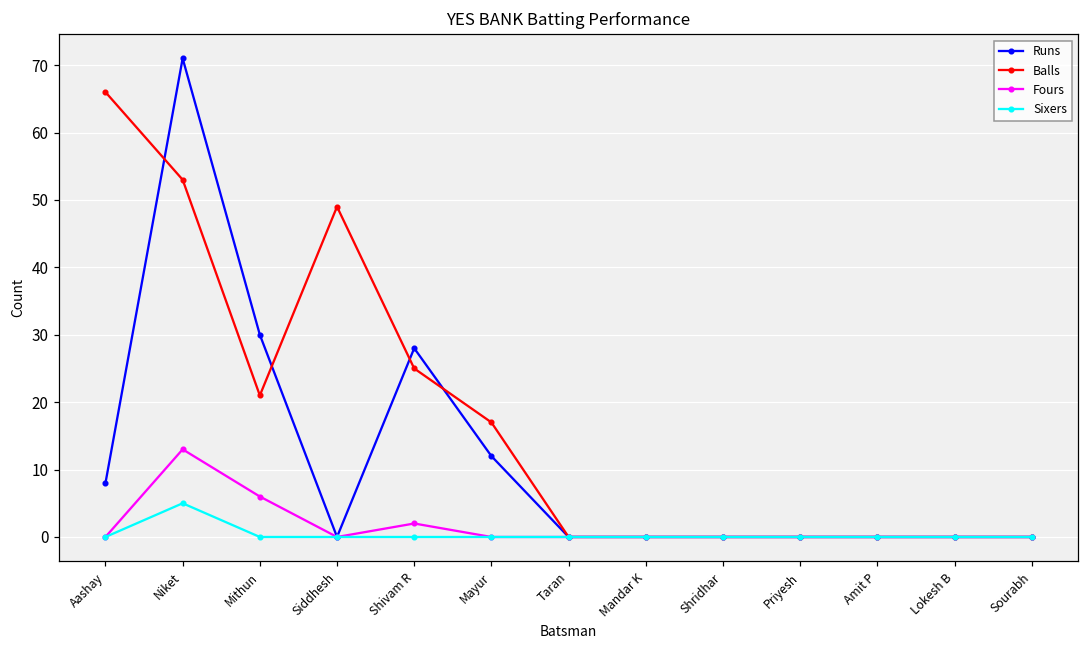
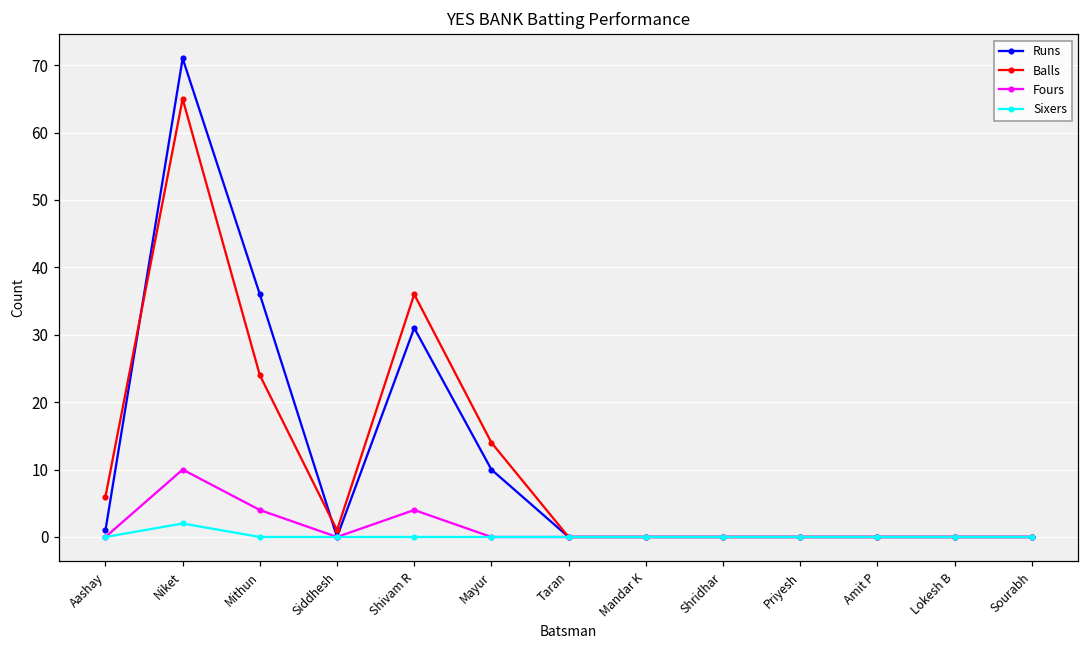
Runs, Aashay: 8 -> 1
Balls, Aashay: 66 -> 6
Balls, Niket: 53 -> 65
Fours, Niket: 13 -> 10
Sixers, Niket: 5 -> 2
Runs, Mithun: 30 -> 36
Balls, Mithun: 21 -> 24
Fours, Mithun: 6 -> 4
Balls, Siddhesh: 49 -> 1
Runs, Shivam R: 28 -> 31
Balls, Shivam R: 25 -> 36
Fours, Shivam R: 2 -> 4
Runs, Mayur: 12 -> 10
Balls, Mayur: 17 -> 14
